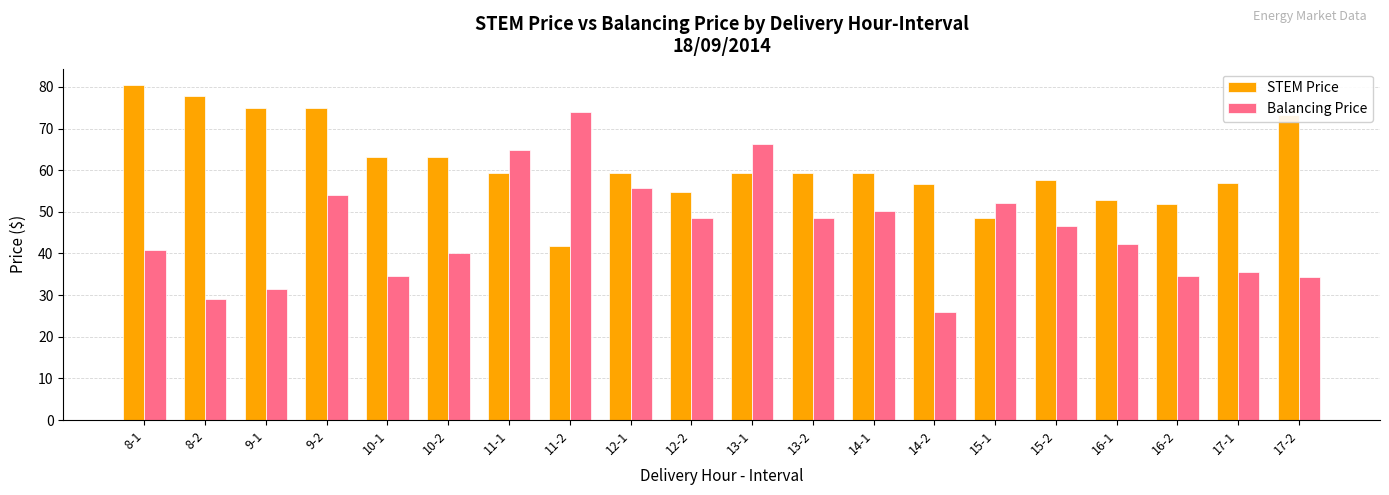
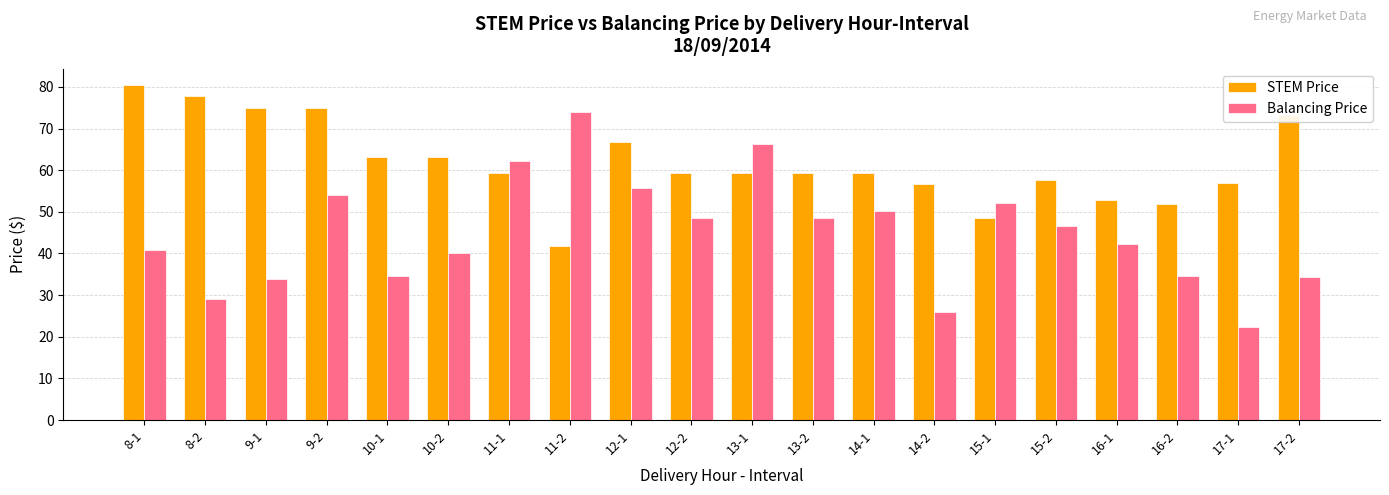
Balancing Price, 9-1: 31 -> 34
Balancing Price, 11-1: 65 -> 62
STEM Price, 12-1: 59 -> 67
STEM Price, 12-2: 55 -> 59
Balancing Price, 17-1: 35 -> 22
